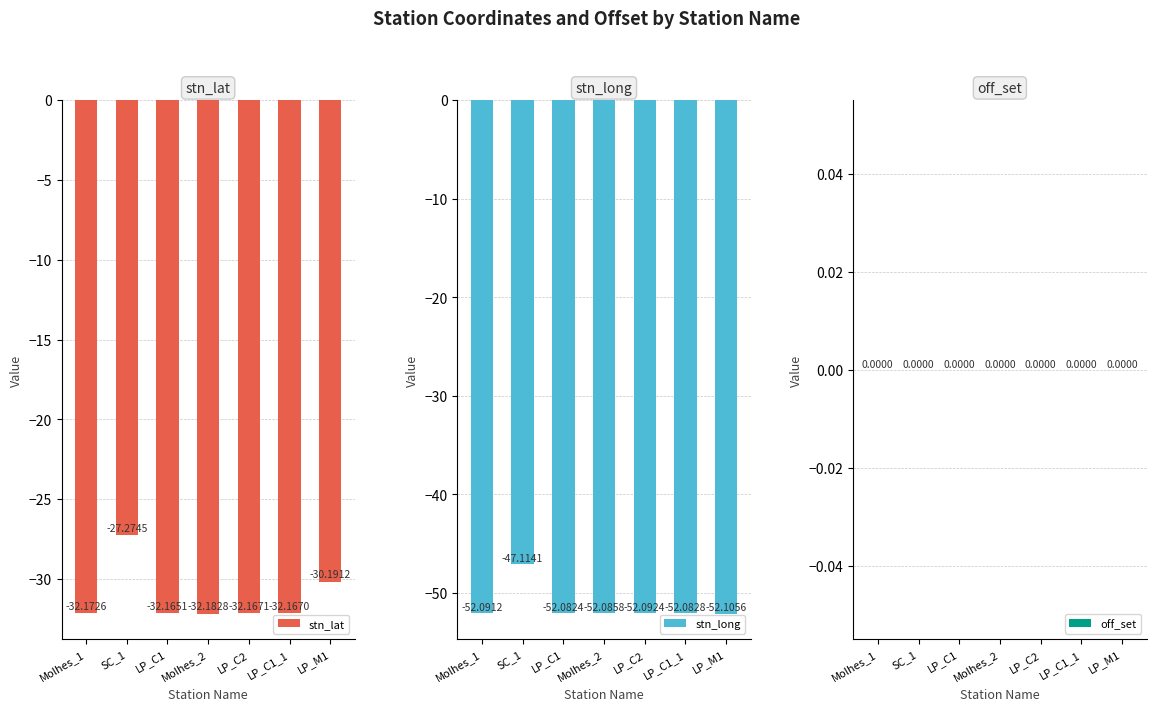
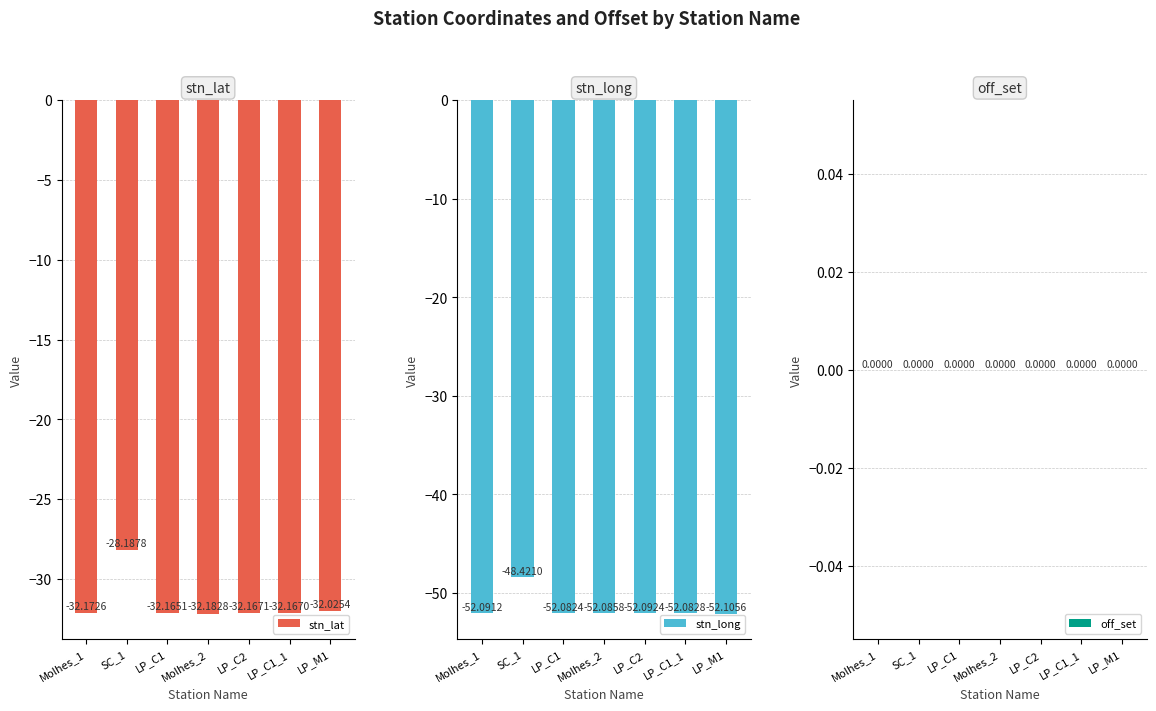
stn_lat, SC_1: -27.2745 -> -28.1878
stn_lat, LP_M1: -30.1912 -> -32.0254
stn_long, SC_1: -47.1141 -> -48.4210
